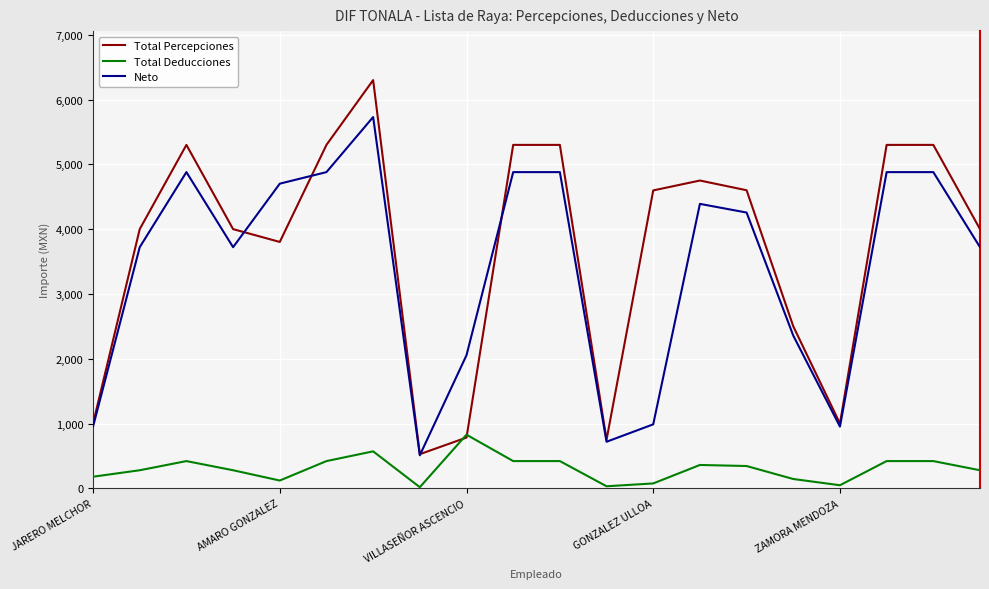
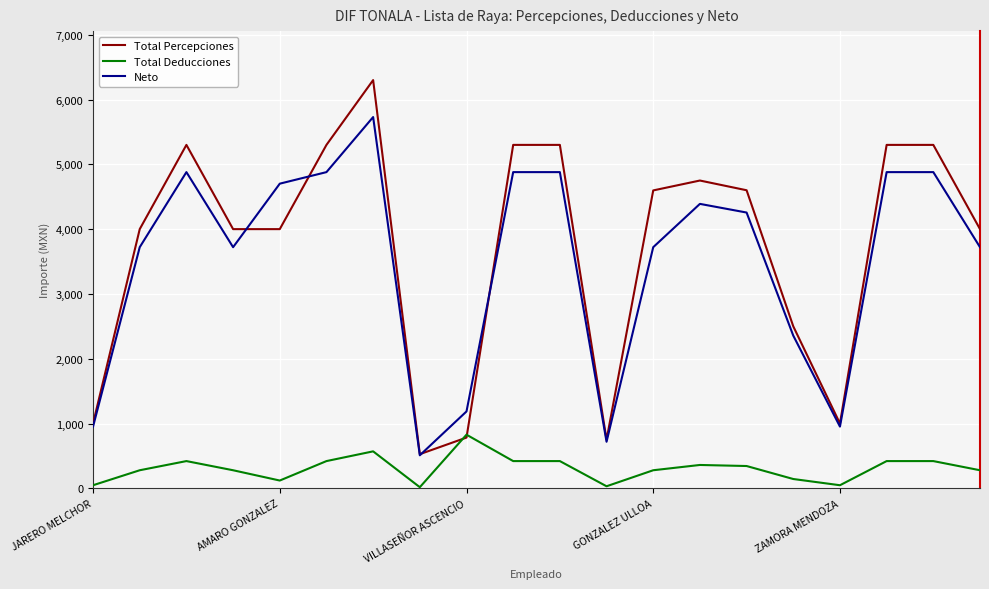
Total Deducciones, JARERO MELCHOR: 200 -> 0
Total Percepciones, AMARO GONZALEZ: 3,800 -> 4,000
Neto, VILLASEÑOR ASCENCIO: 2,100 -> 1,200
Total Deducciones, GONZALEZ ULLOA: 100 -> 300
Neto, GONZALEZ ULLOA: 1,000 -> 3,700
